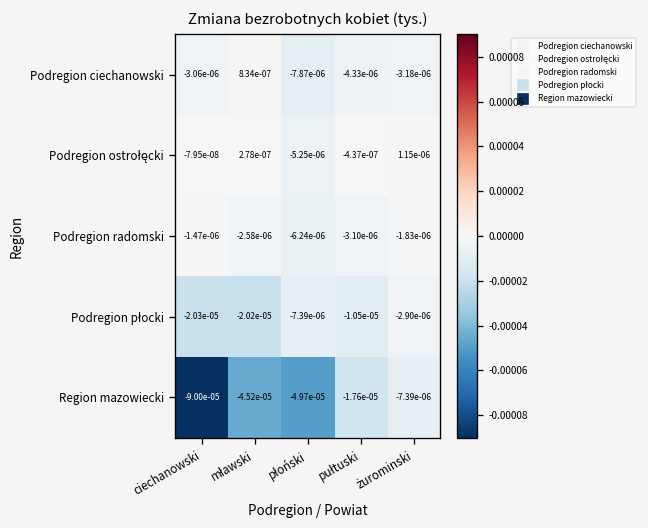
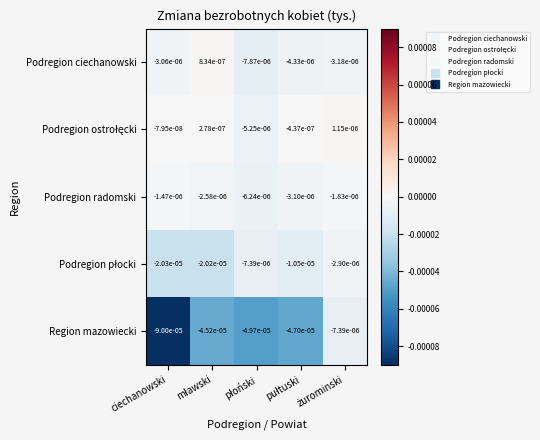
Region mazowiecki, pułtuski: -1.76e-05 -> -4.70e-05
